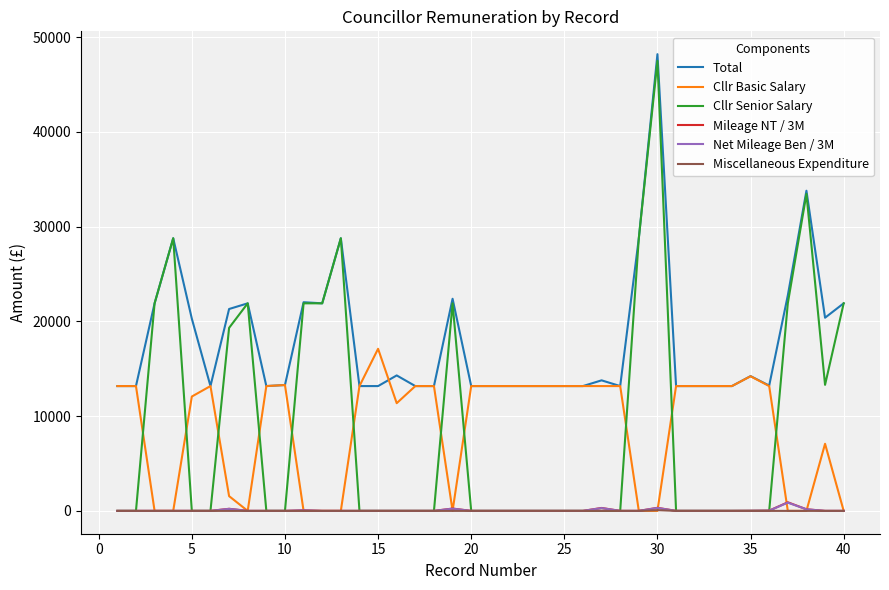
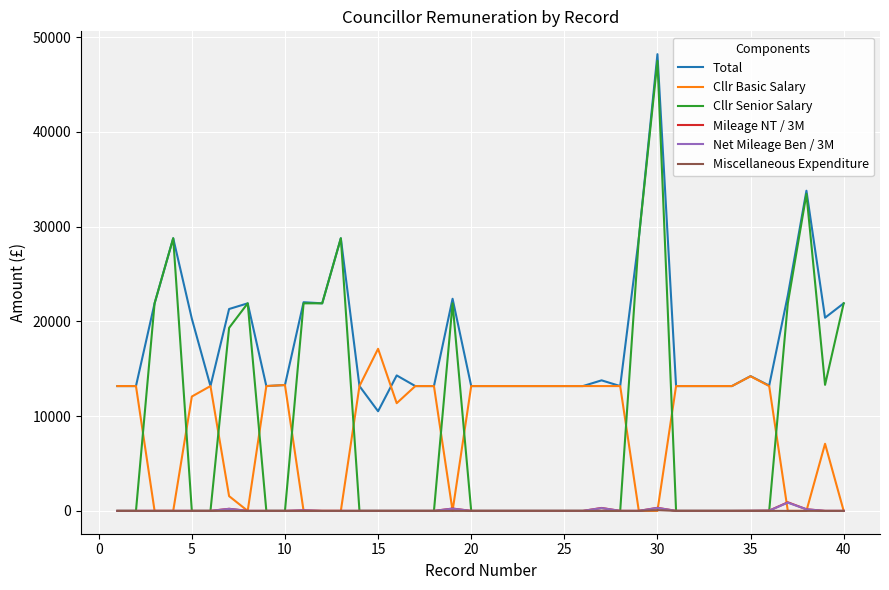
Total, 15: 13000 -> 11000
